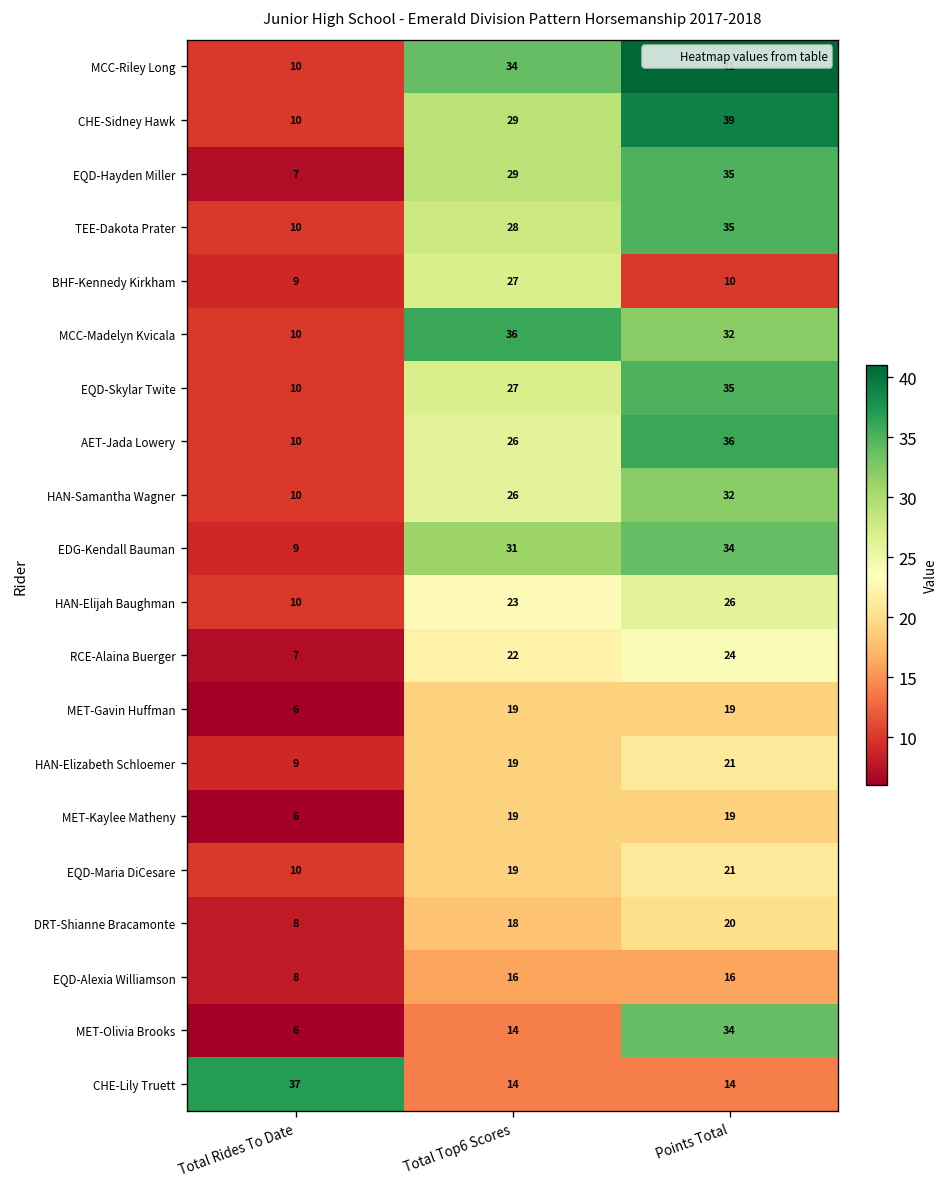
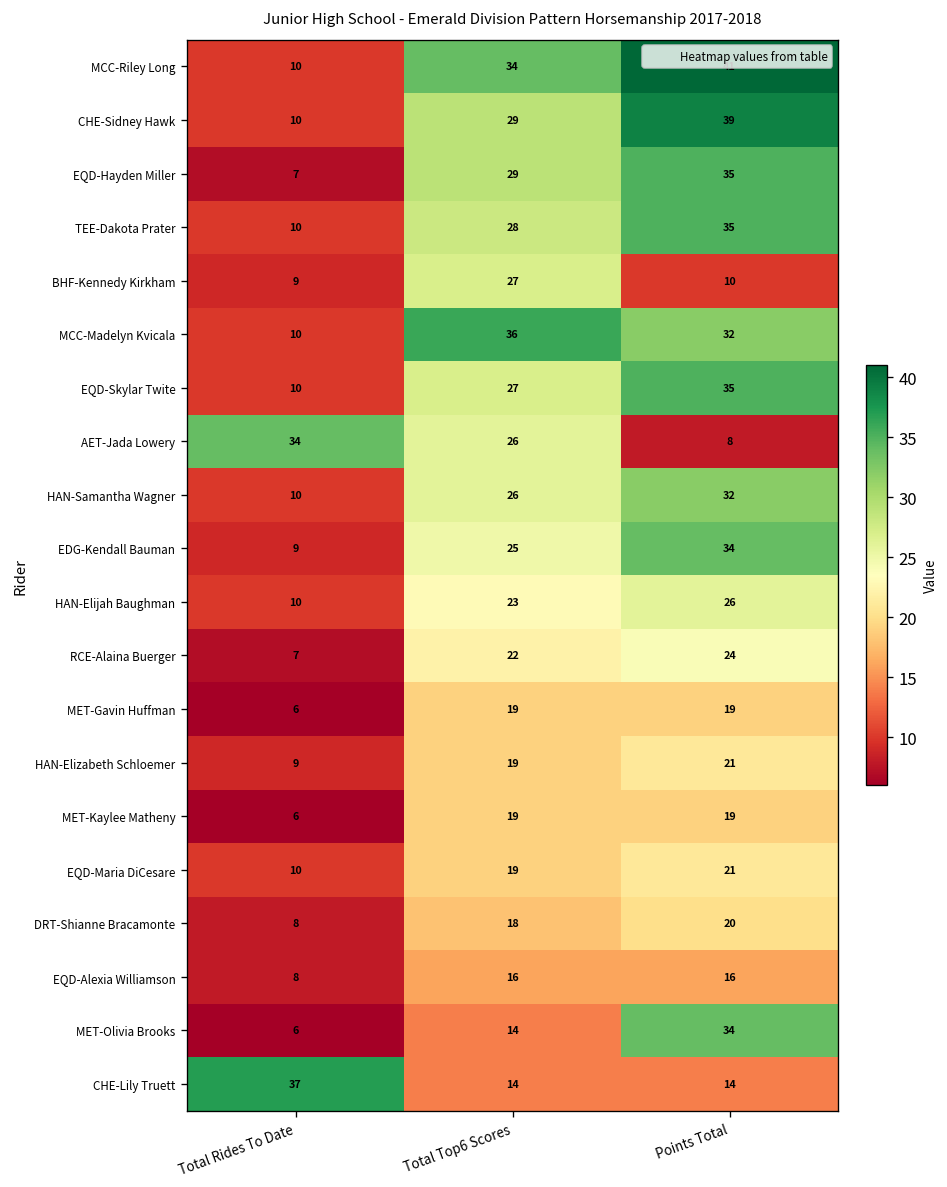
AET-Jada Lowery, Total Rides To Date: 10 -> 34
AET-Jada Lowery, Points Total: 36 -> 8
EDG-Kendall Bauman, Total Top6 Scores: 31 -> 25
